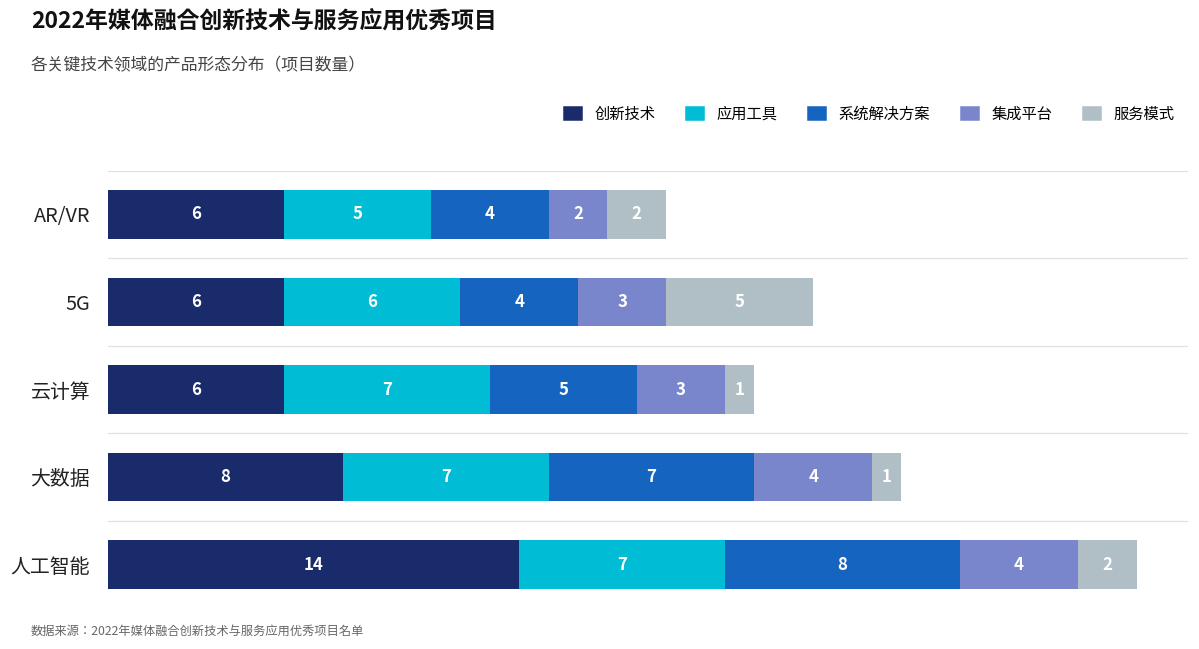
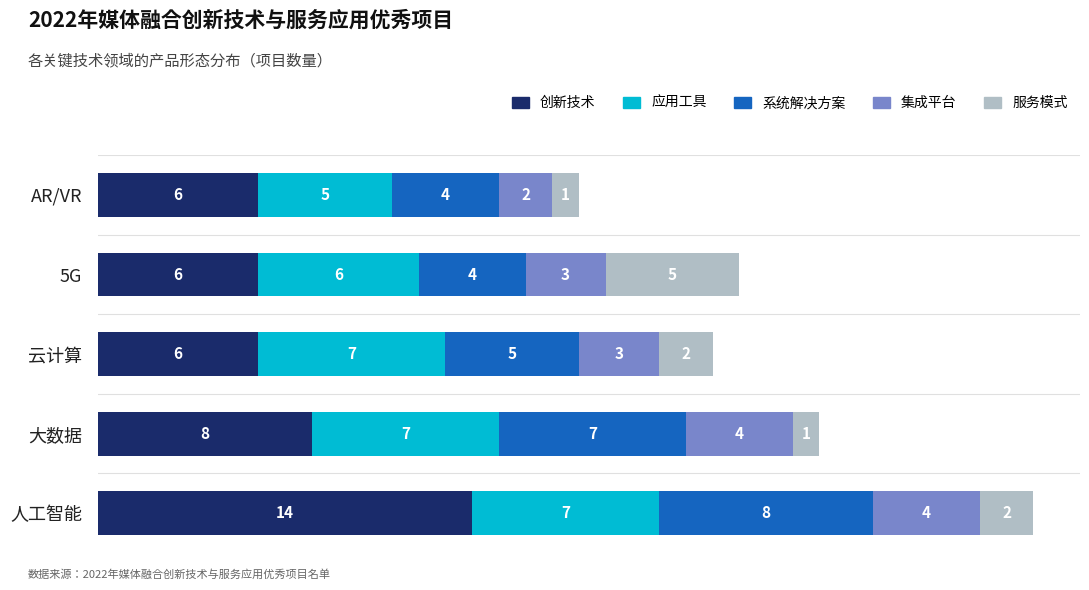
服务模式, AR/VR: 2 -> 1
服务模式, 云计算: 1 -> 2
